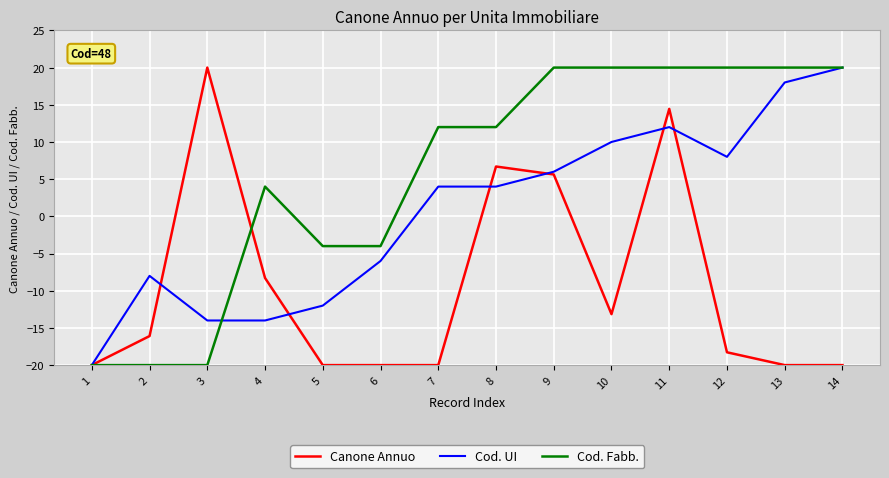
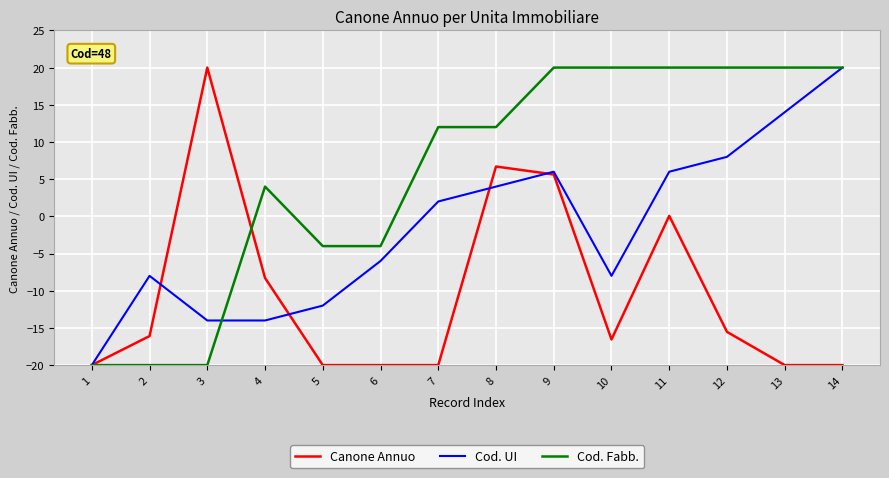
Cod. UI, 7: 4 -> 2
Canone Annuo, 10: -13 -> -17
Cod. UI, 10: 10 -> -8
Canone Annuo, 11: 14 -> 0
Cod. UI, 11: 12 -> 6
Canone Annuo, 12: -18 -> -16
Cod. UI, 13: 18 -> 14
